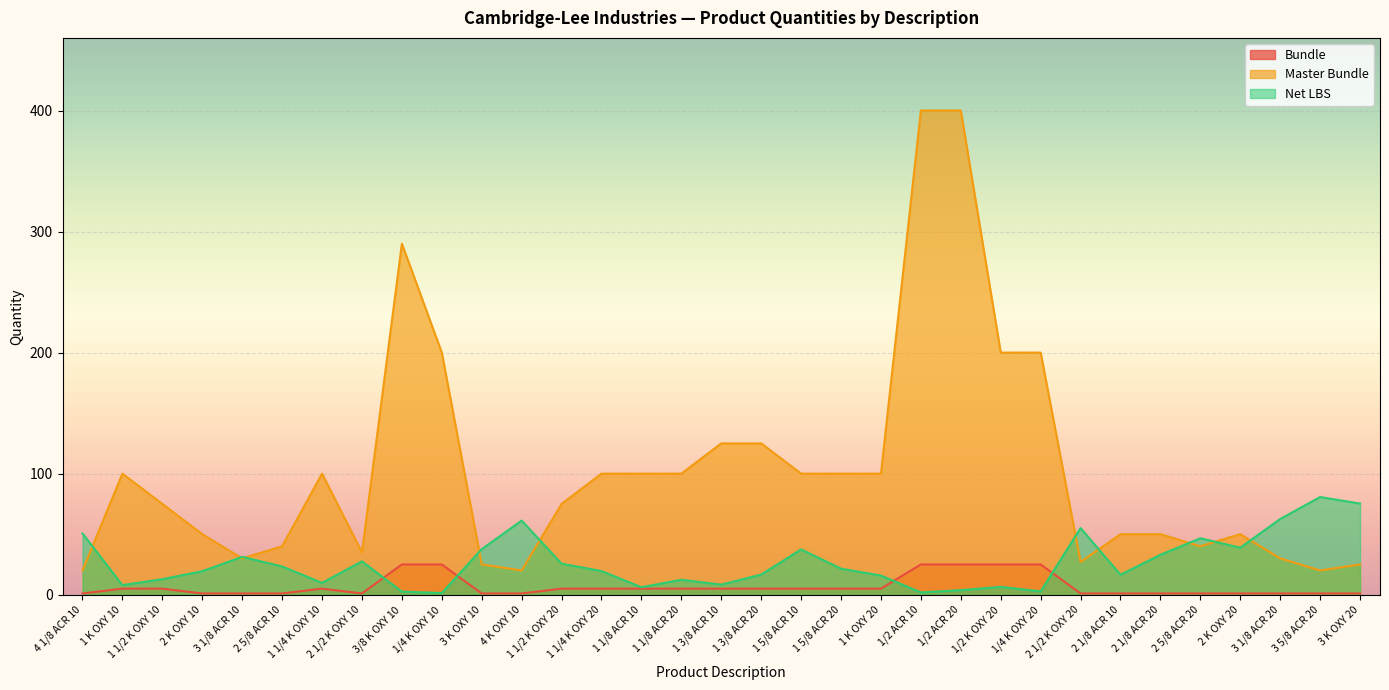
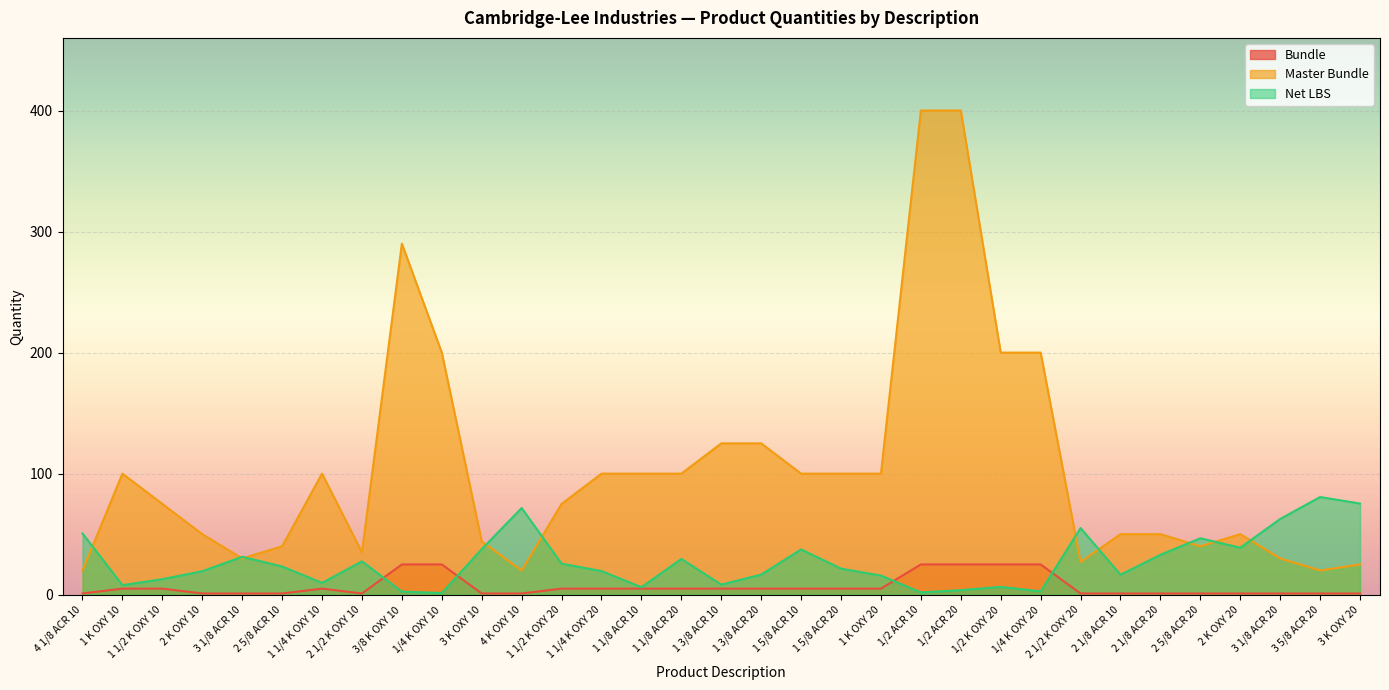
Master Bundle, 3 K OXY 10: 25 -> 44
Net LBS, 4 K OXY 10: 61 -> 72
Net LBS, 1 1/8 ACR 20: 12 -> 30
